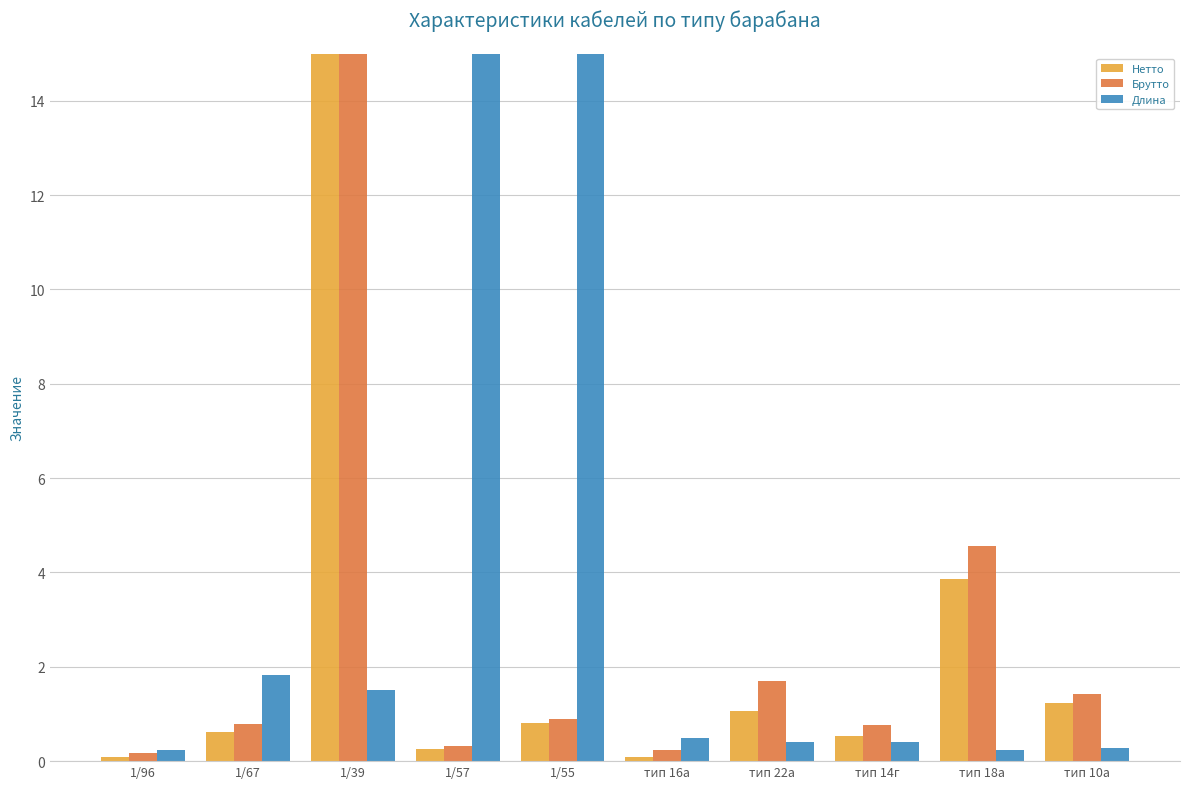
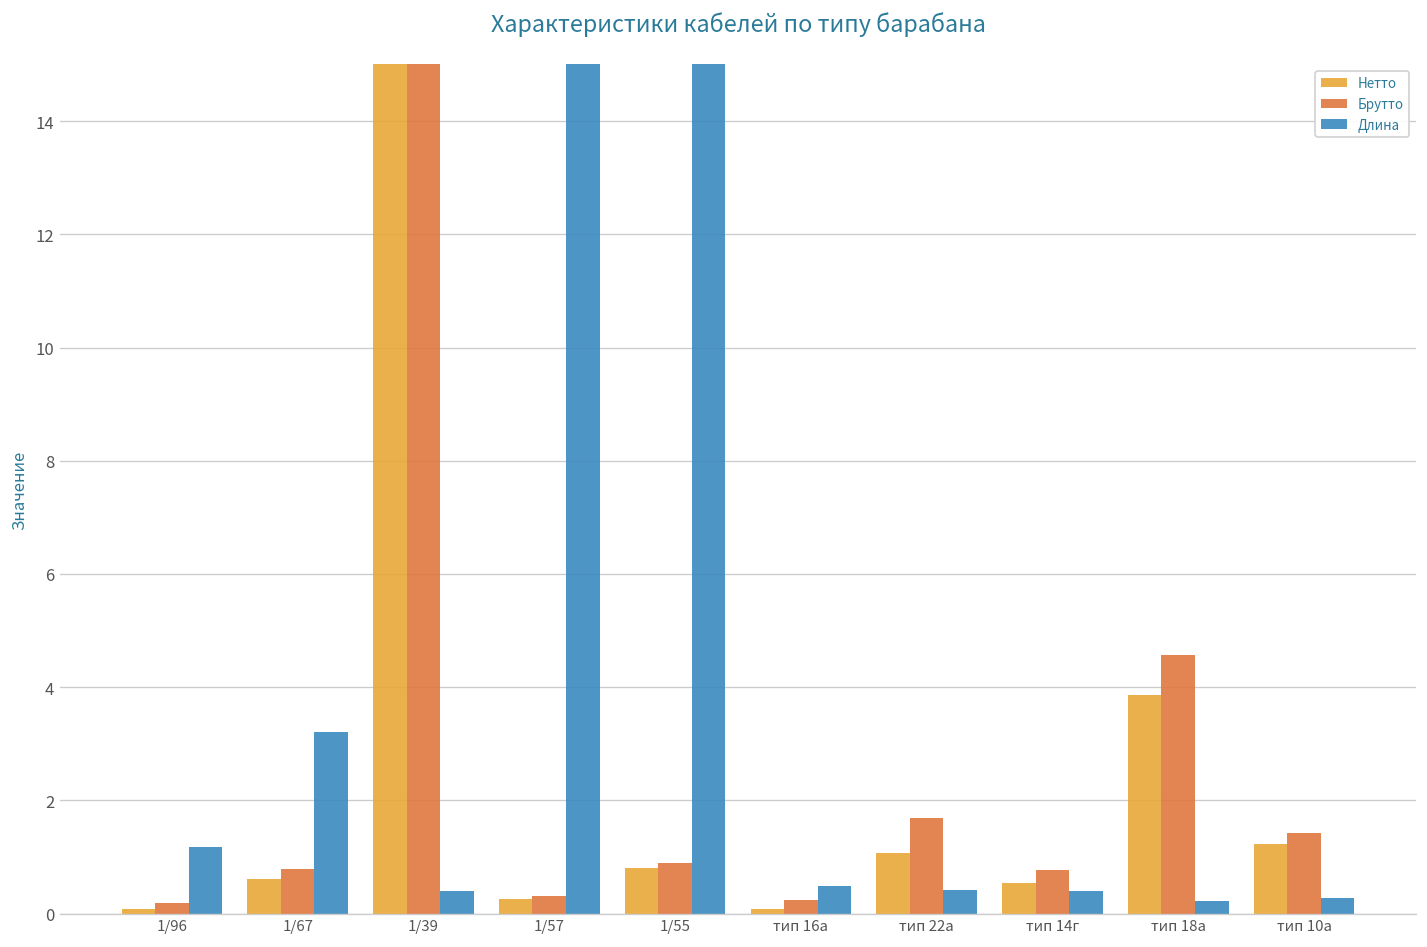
Длина, 1/96: 0.2 -> 1.2
Длина, 1/67: 1.8 -> 3.2
Длина, 1/39: 1.5 -> 0.4
